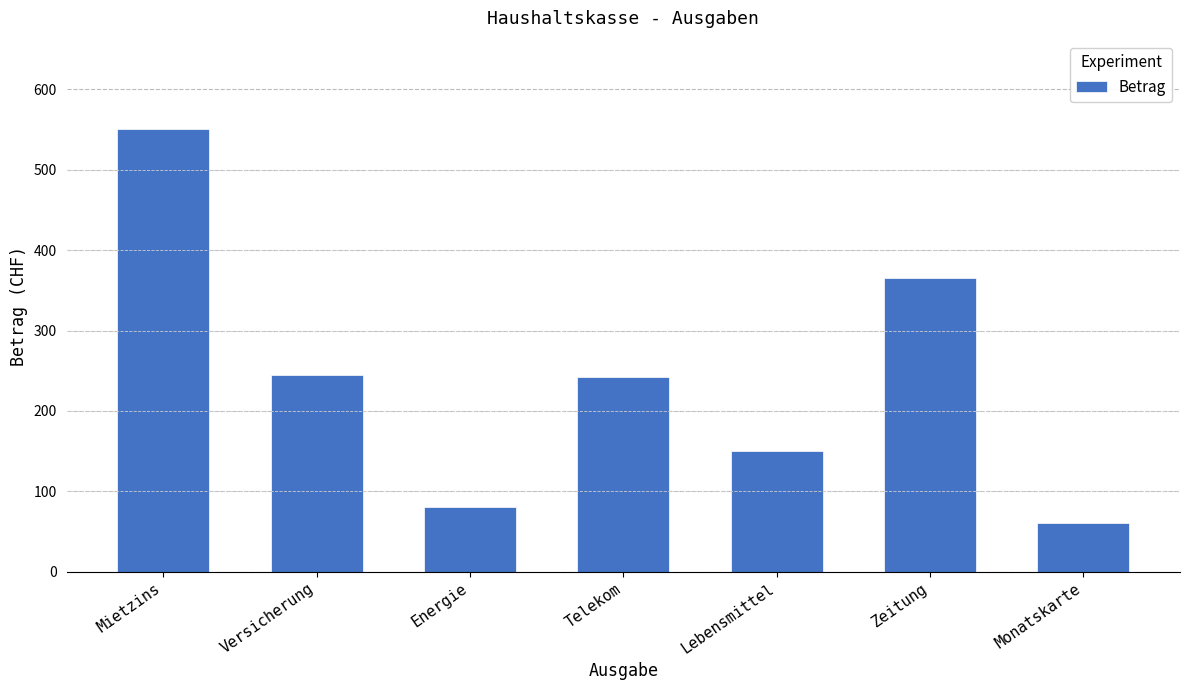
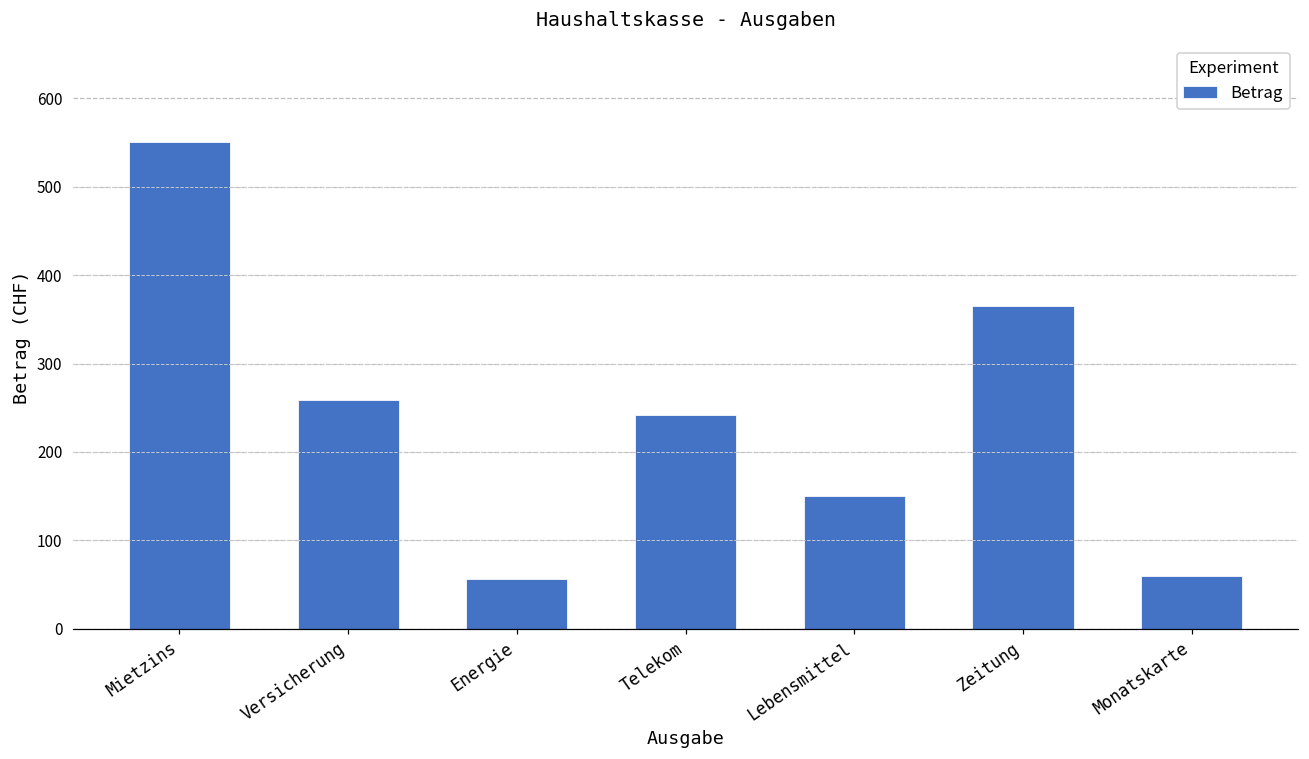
Versicherung: 250 -> 260
Energie: 80 -> 60
